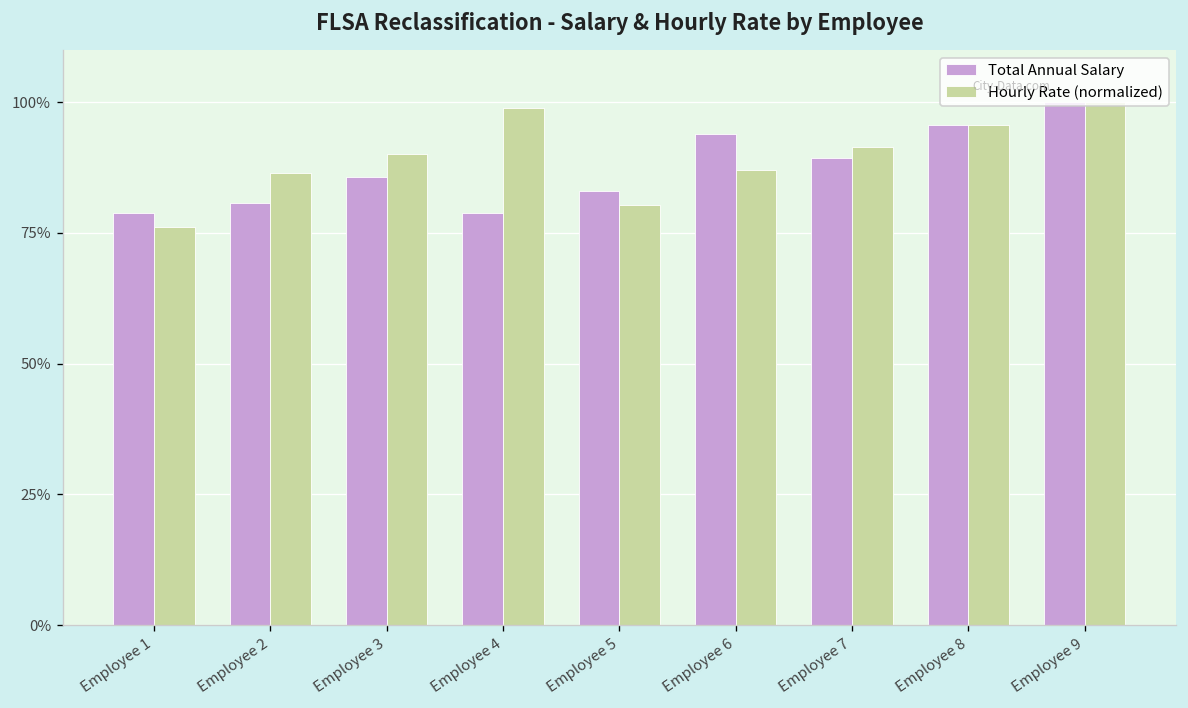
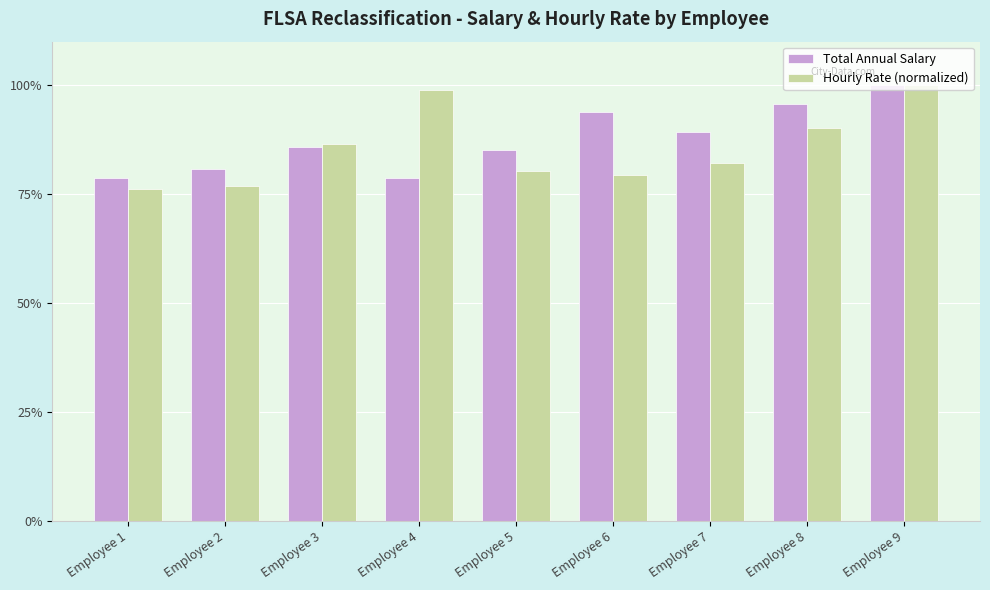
Hourly Rate (normalized), Employee 2: 87% -> 77%
Hourly Rate (normalized), Employee 3: 90% -> 87%
Total Annual Salary, Employee 5: 83% -> 85%
Hourly Rate (normalized), Employee 6: 87% -> 79%
Hourly Rate (normalized), Employee 7: 91% -> 82%
Hourly Rate (normalized), Employee 8: 96% -> 90%
